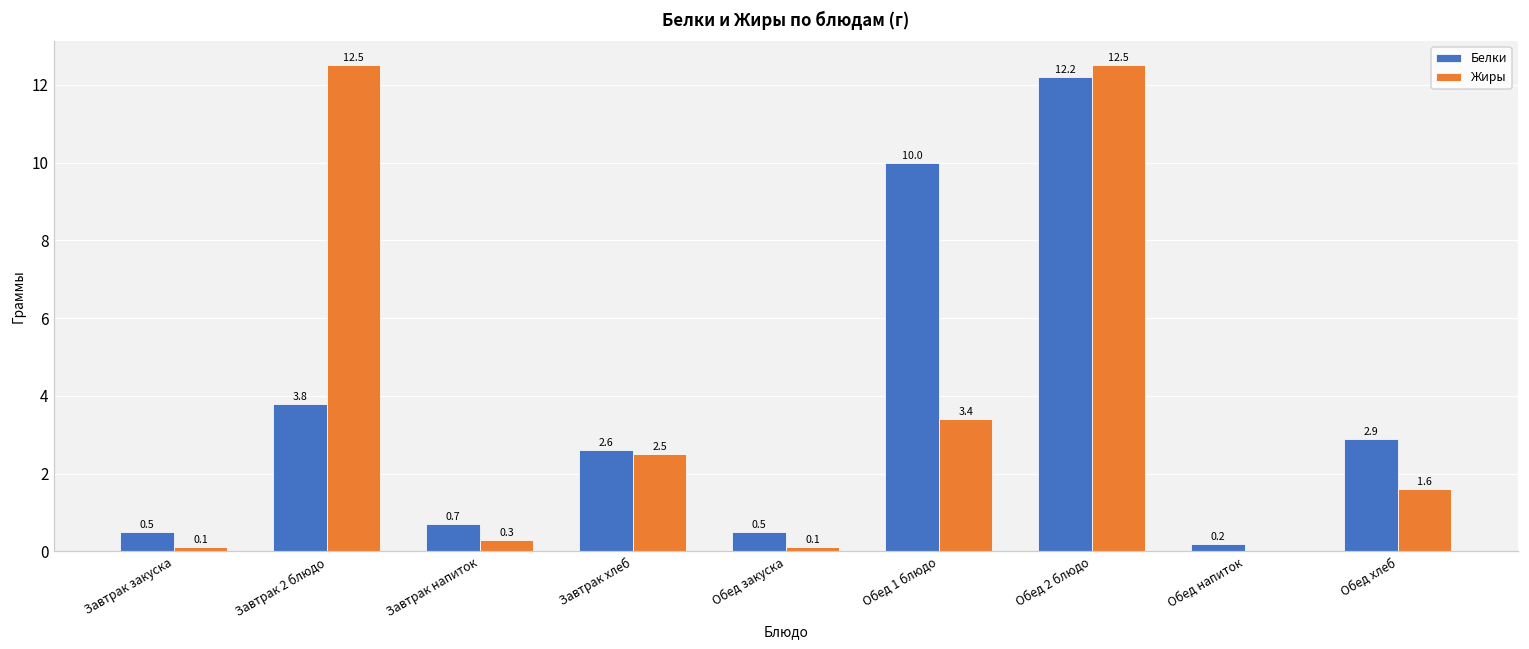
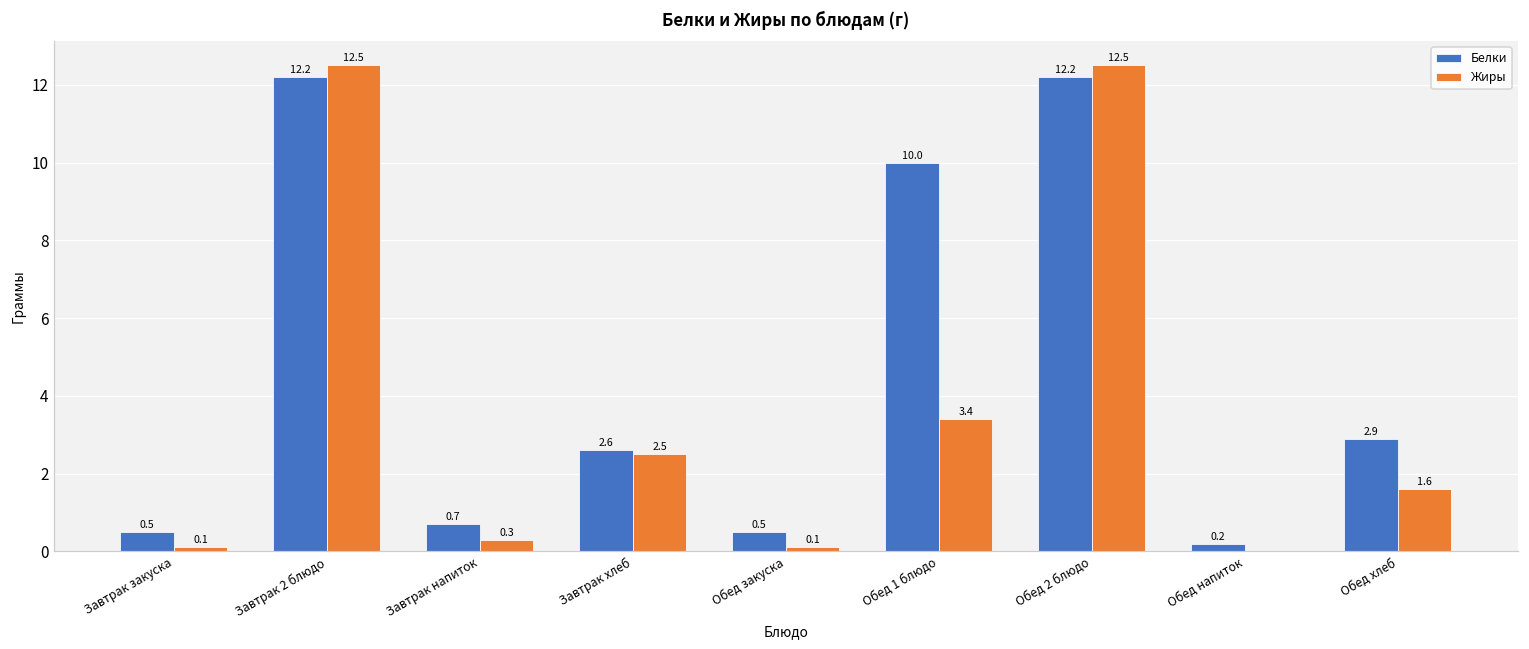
Белки, Завтрак 2 блюдо: 3.8 -> 12.2
